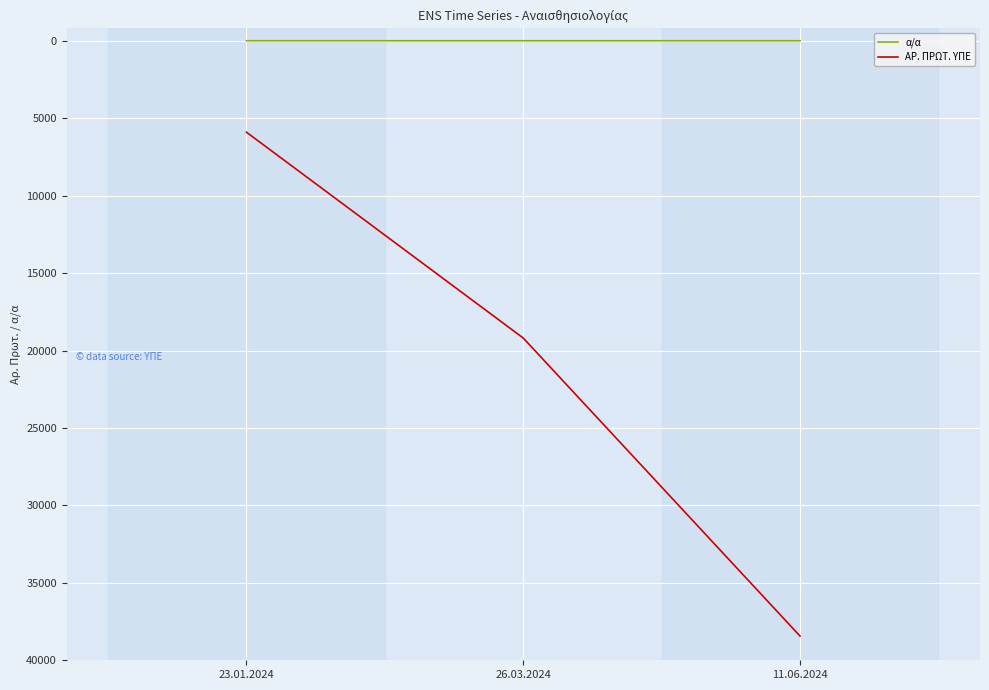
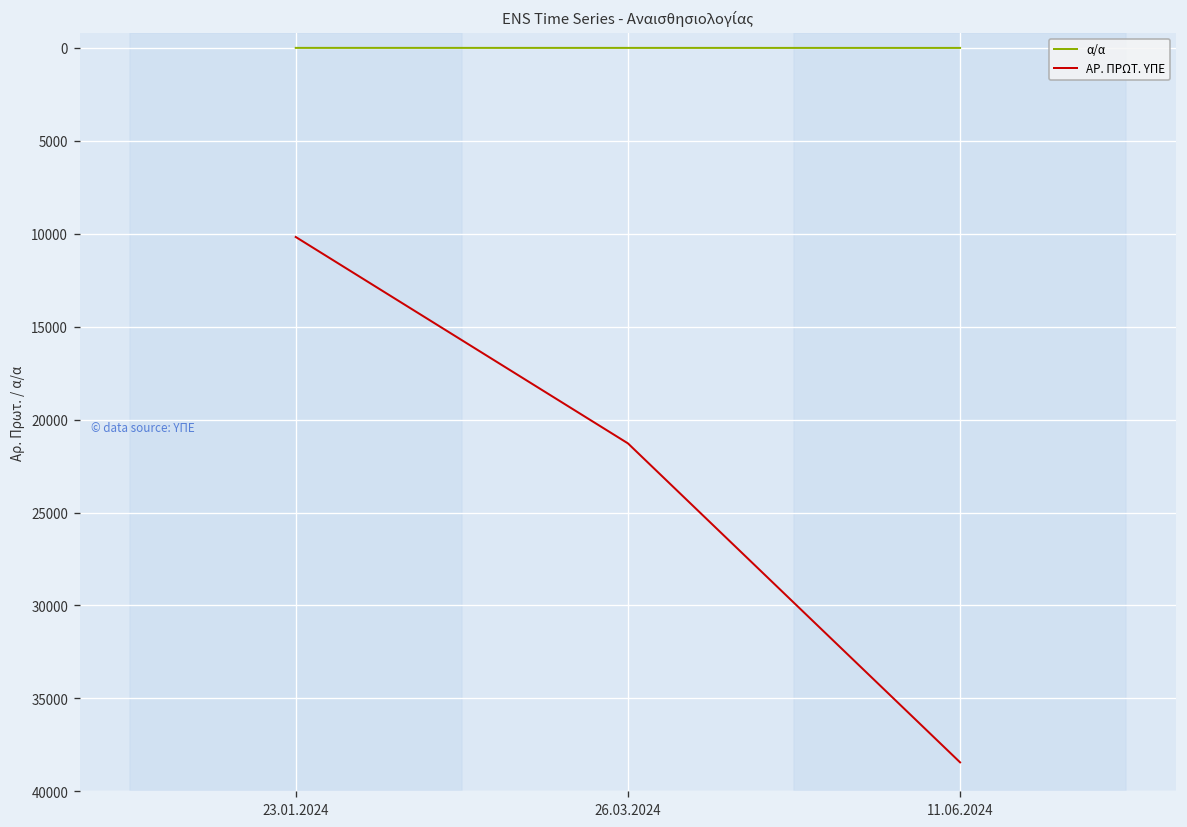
ΑΡ. ΠΡΩΤ. ΥΠΕ, 23.01.2024: 5900 -> 10200
ΑΡ. ΠΡΩΤ. ΥΠΕ, 26.03.2024: 19200 -> 21300
